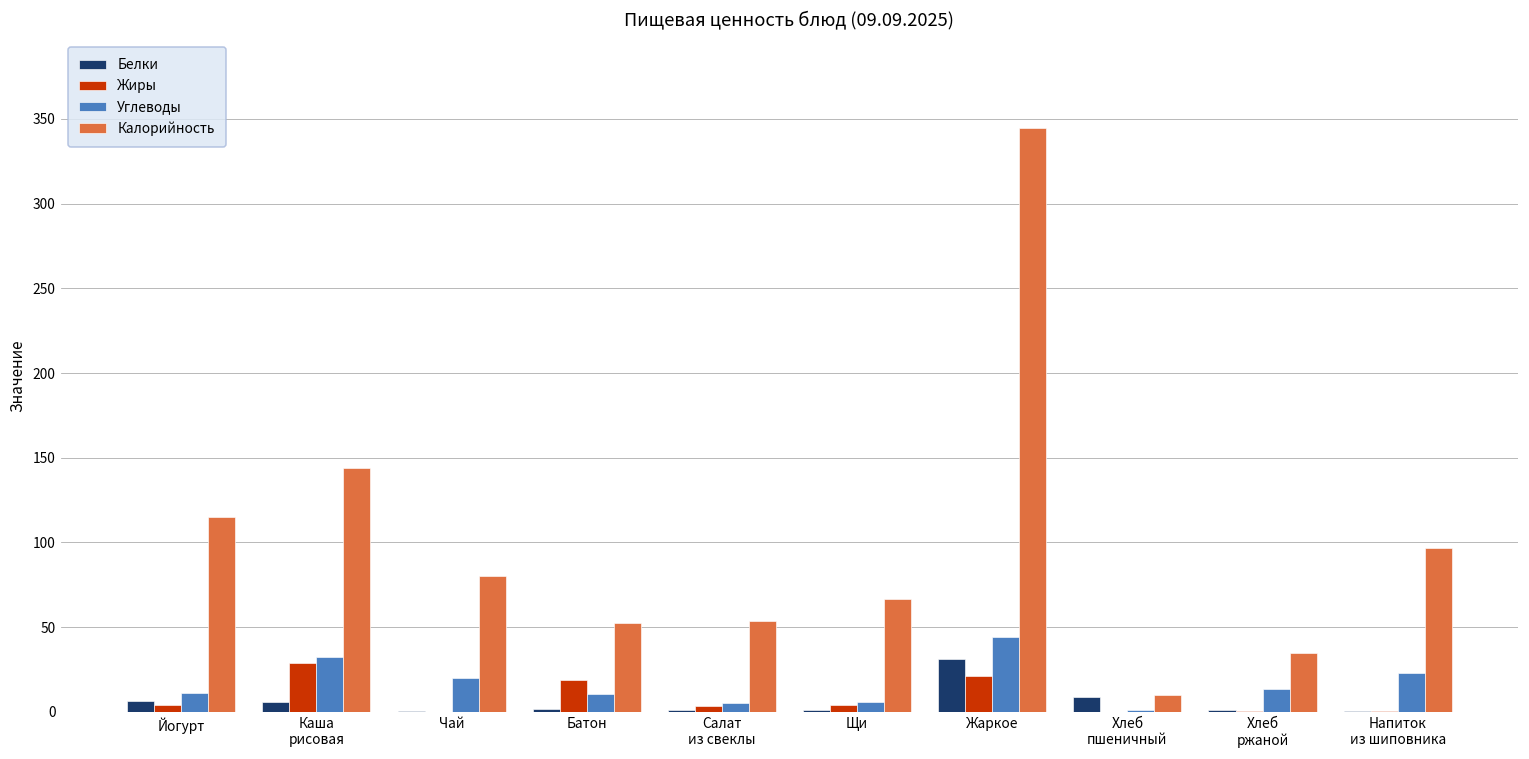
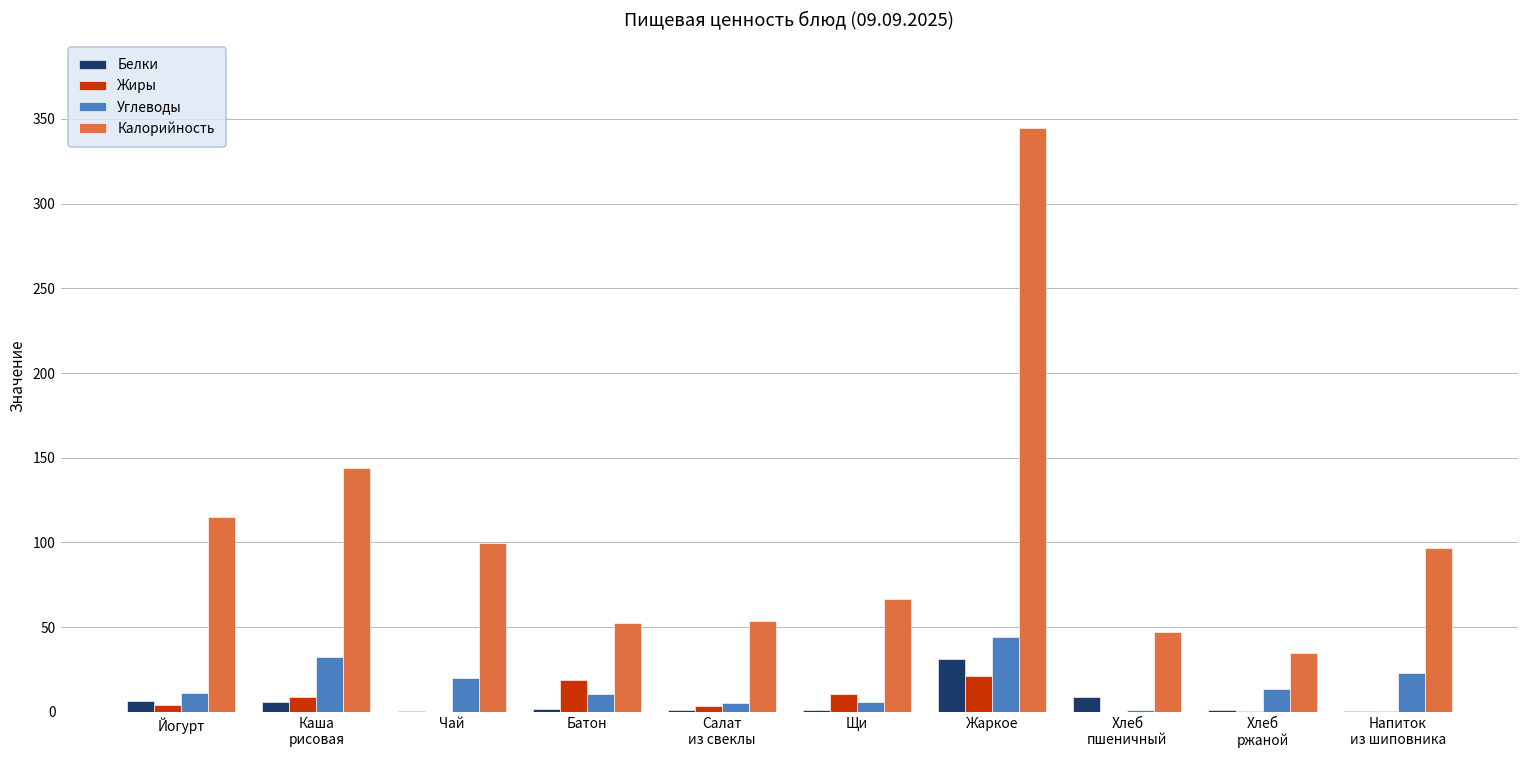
Жиры, Каша рисовая: 29 -> 9
Калорийность, Чай: 80 -> 100
Жиры, Щи: 4 -> 10
Калорийность, Хлеб пшеничный: 10 -> 47
